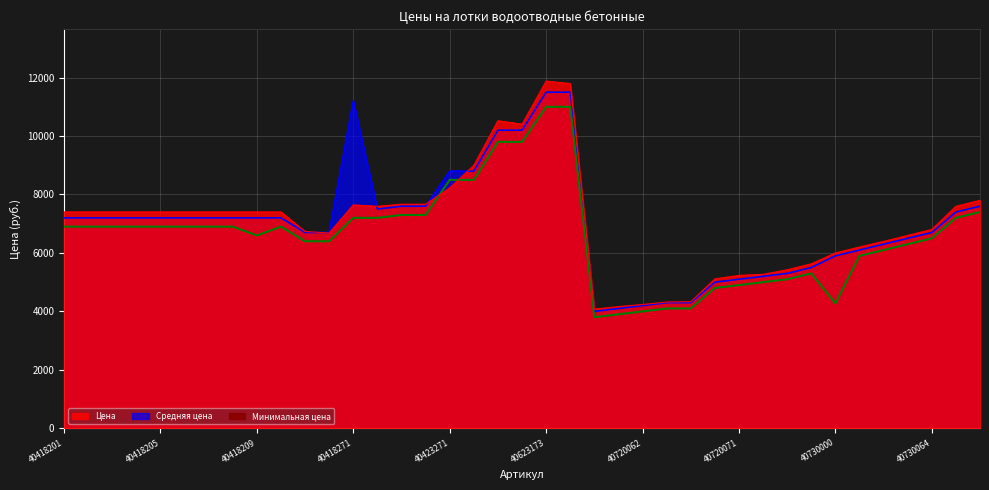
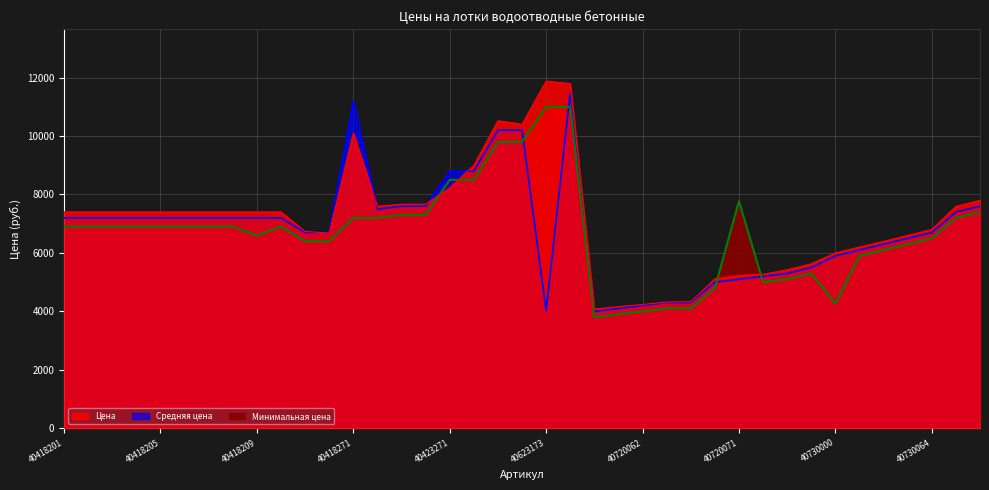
Цена, 40418271: 7600 -> 10100
Средняя цена, 40623173: 11500 -> 4000
Минимальная цена, 40720071: 4900 -> 7800
